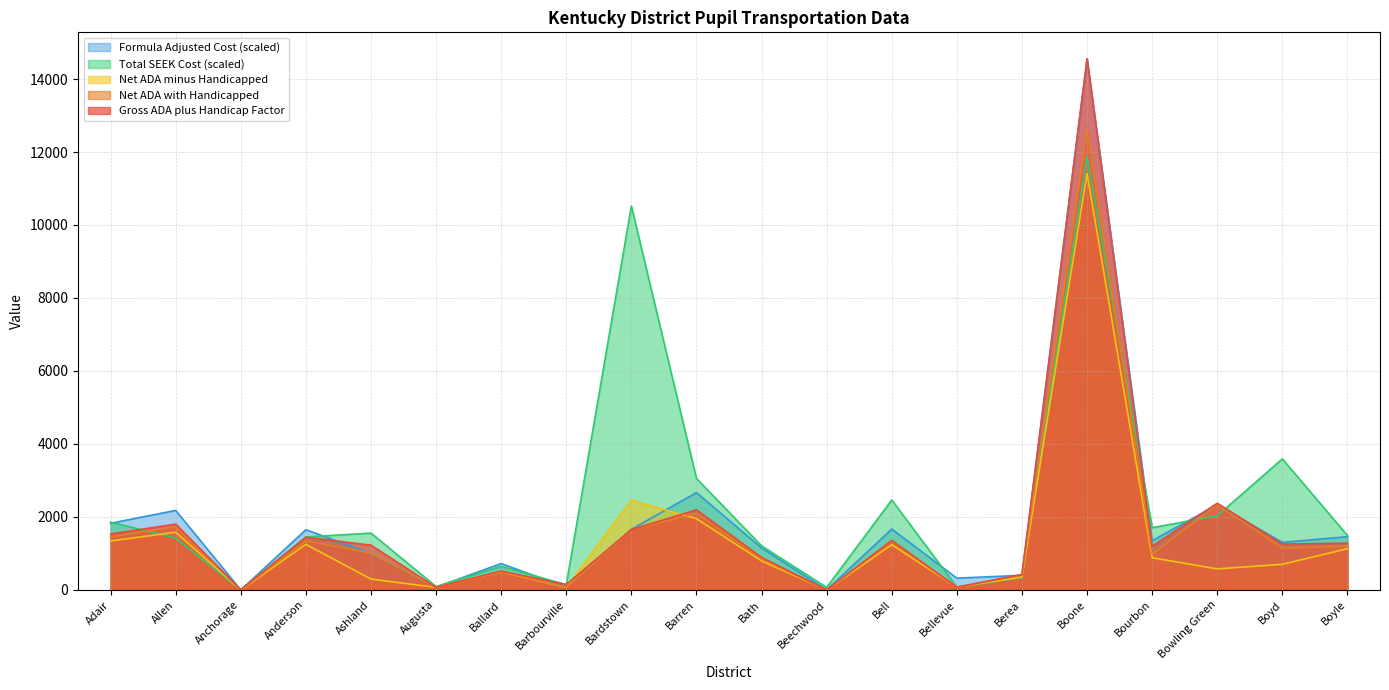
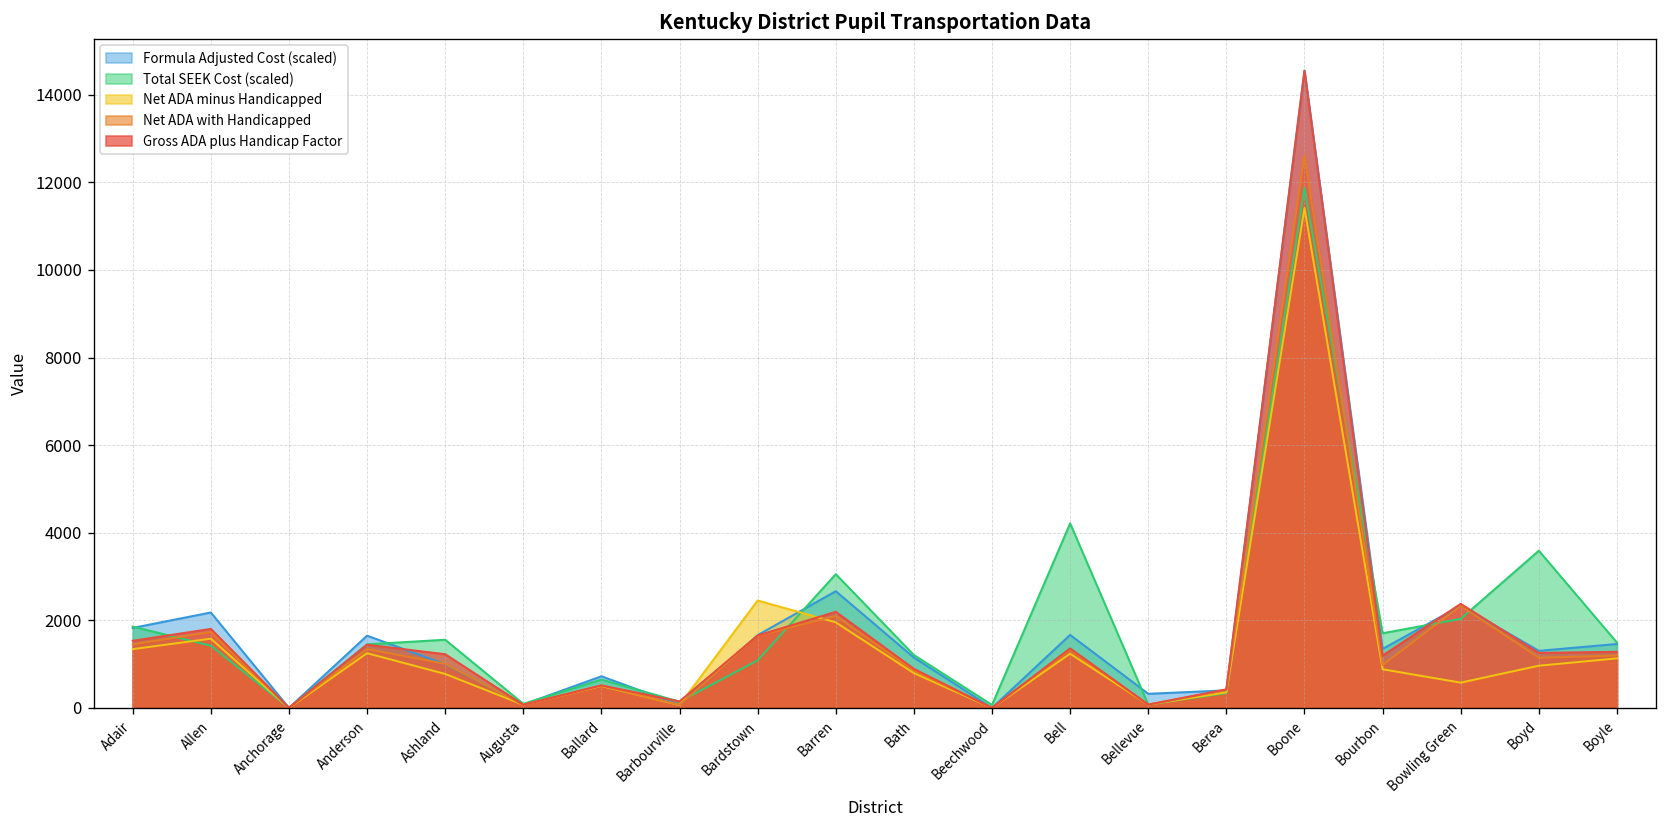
Net ADA minus Handicapped, Ashland: 300 -> 800
Total SEEK Cost (scaled), Bardstown: 10500 -> 1100
Total SEEK Cost (scaled), Bell: 2500 -> 4200
Net ADA minus Handicapped, Boyd: 700 -> 1000
